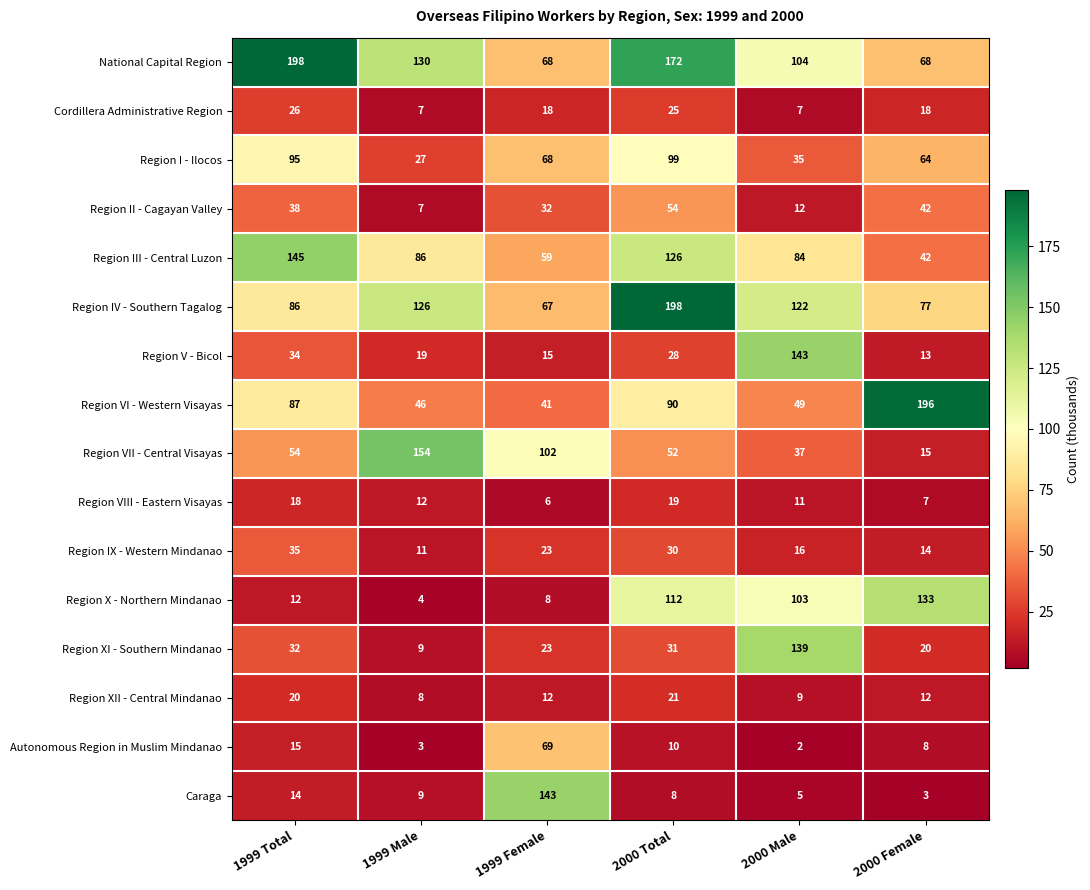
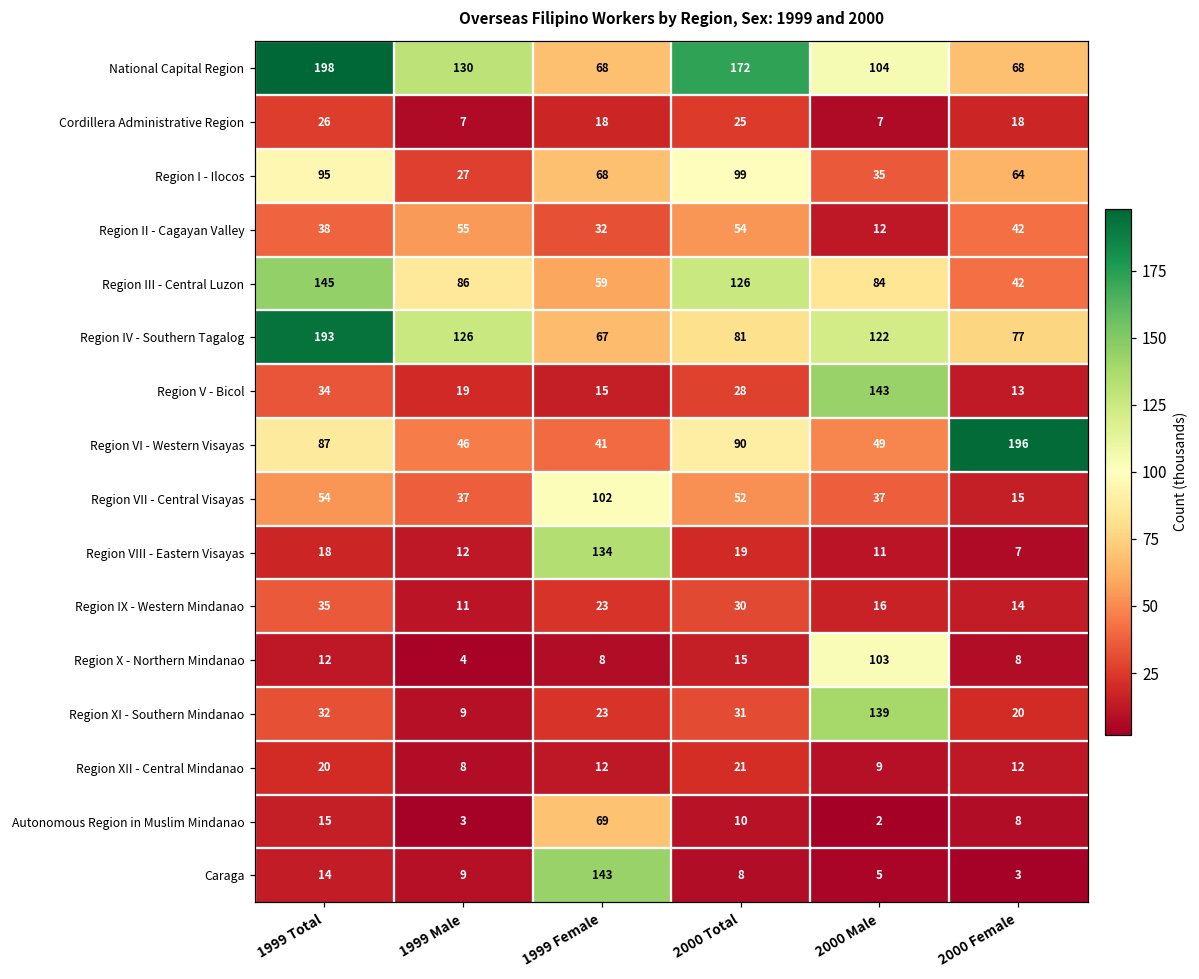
Region II - Cagayan Valley, 1999 Male: 7 -> 55
Region IV - Southern Tagalog, 1999 Total: 86 -> 193
Region IV - Southern Tagalog, 2000 Total: 198 -> 81
Region VII - Central Visayas, 1999 Male: 154 -> 37
Region VIII - Eastern Visayas, 1999 Female: 6 -> 134
Region X - Northern Mindanao, 2000 Total: 112 -> 15
Region X - Northern Mindanao, 2000 Female: 133 -> 8
